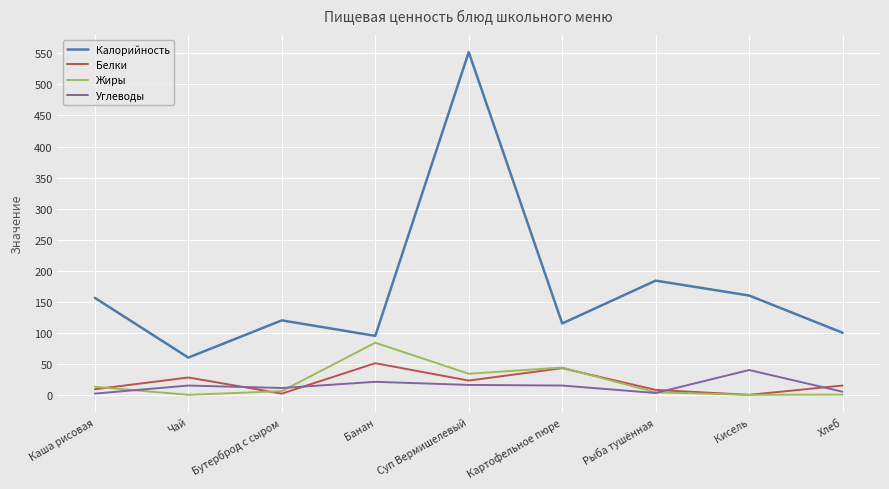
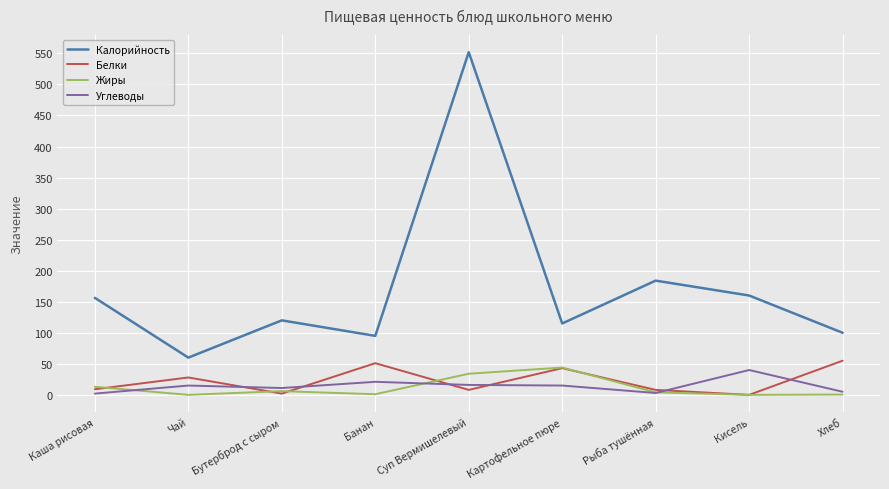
Жиры, Банан: 80 -> 0
Белки, Суп Вермишелевый: 20 -> 10
Белки, Хлеб: 20 -> 60
